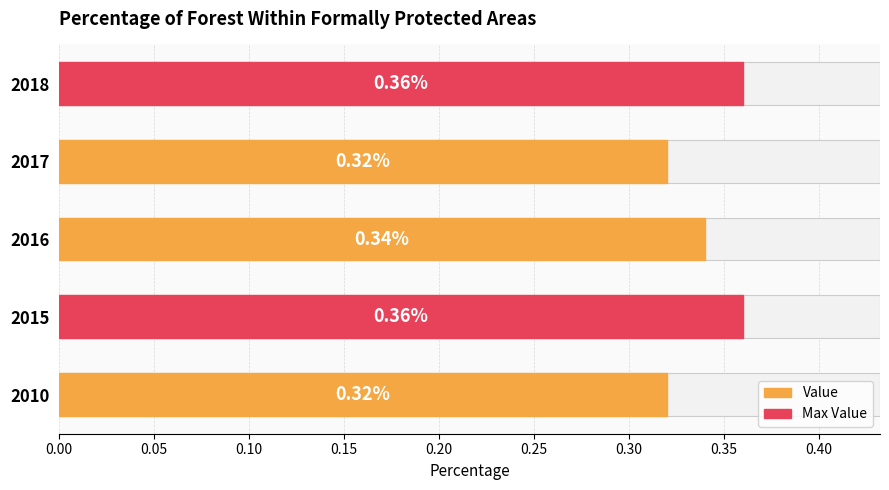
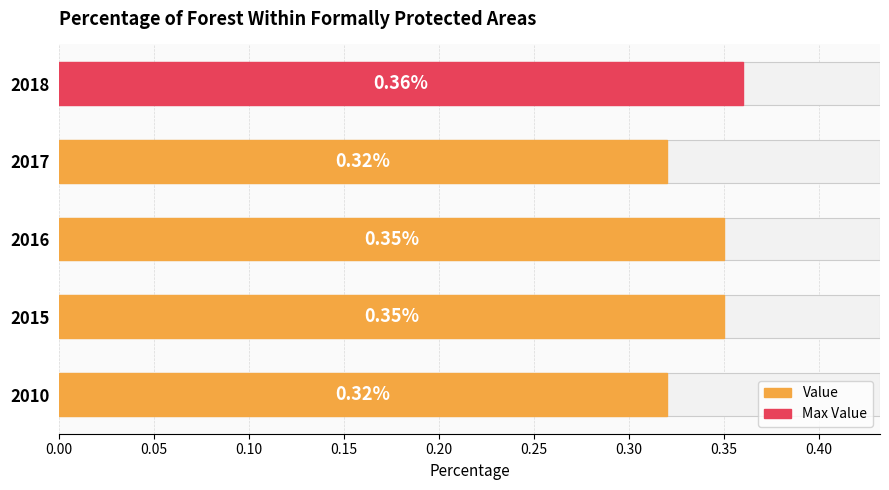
Value, 2016: 0.34% -> 0.35%
Value, 2015: 0.36% -> 0.35%
